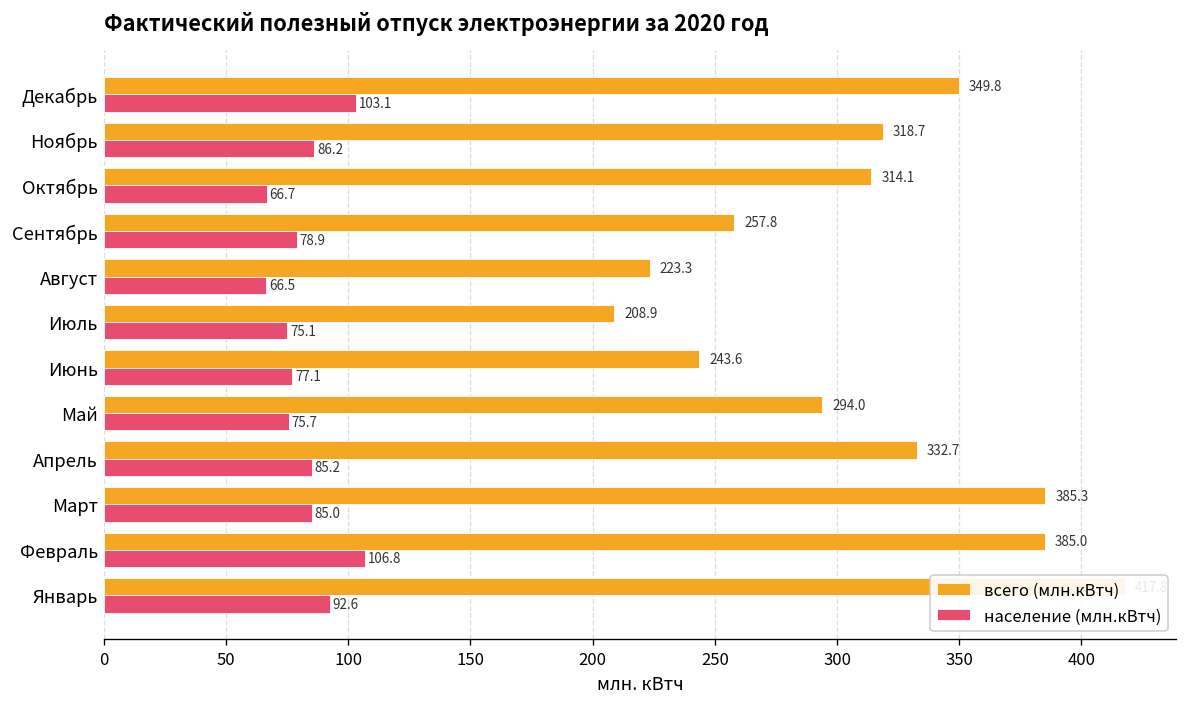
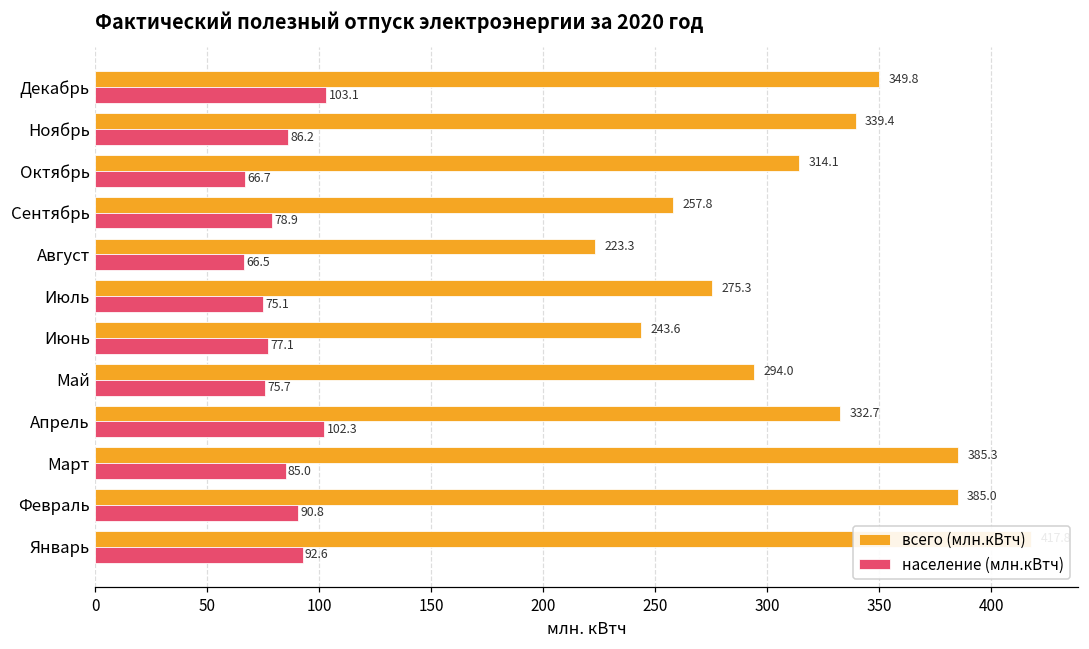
всего (млн.кВтч), Ноябрь: 318.7 -> 339.4
всего (млн.кВтч), Июль: 208.9 -> 275.3
население (млн.кВтч), Апрель: 85.2 -> 102.3
население (млн.кВтч), Февраль: 106.8 -> 90.8
